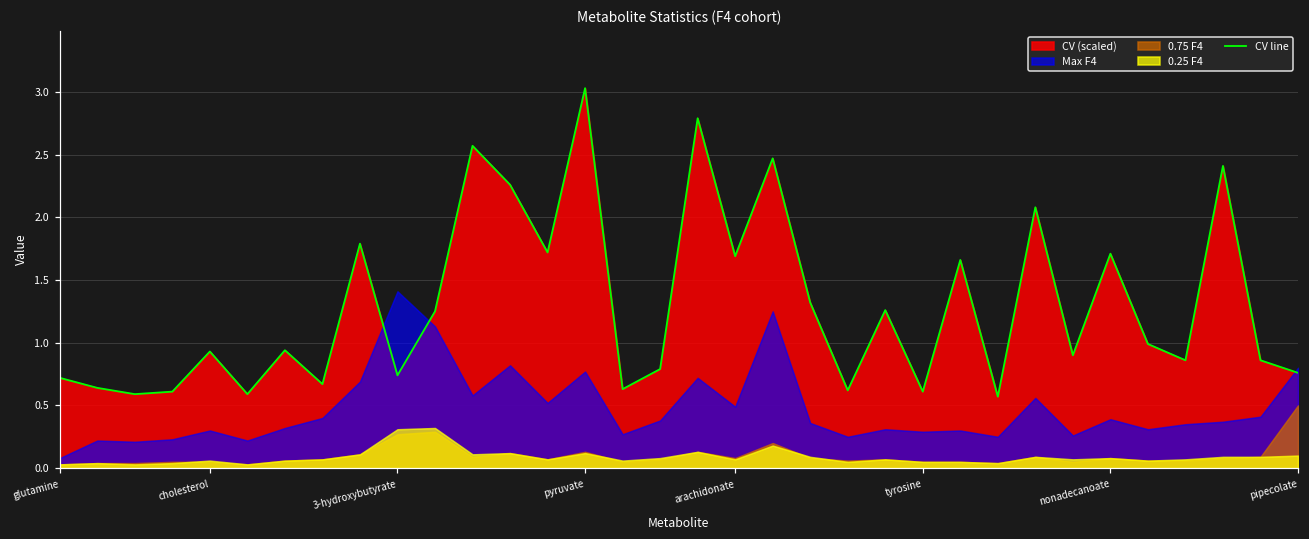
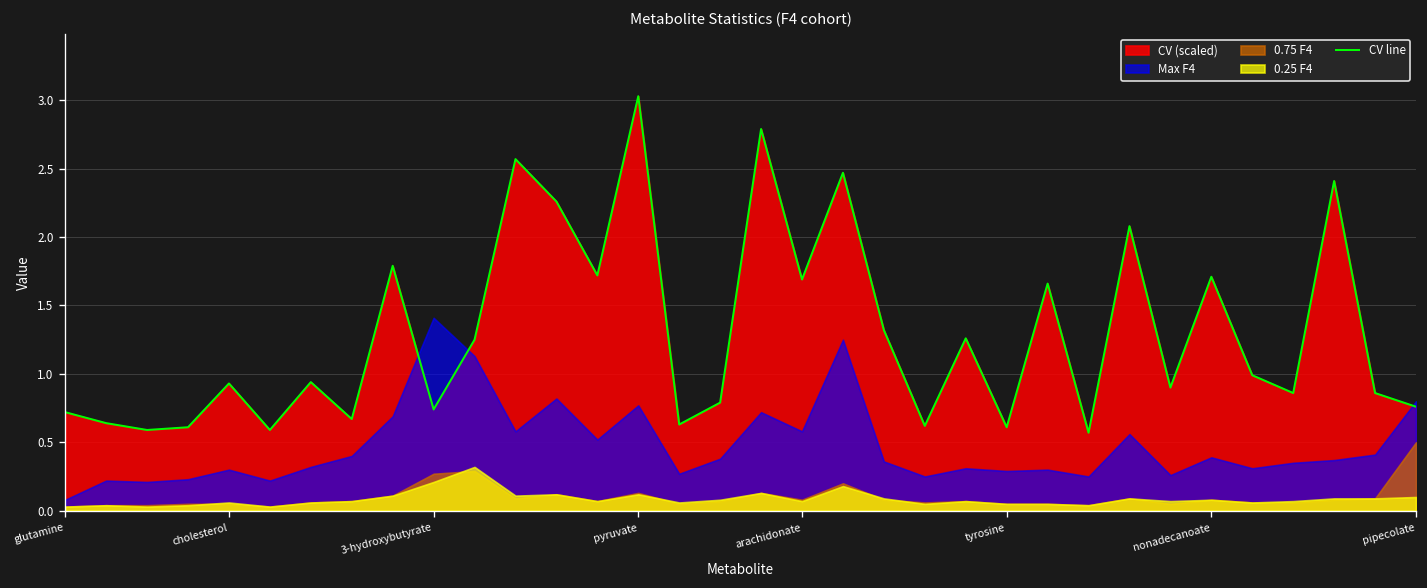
0.25 F4, 3-hydroxybutyrate: 0.31 -> 0.21
Max F4, arachidonate: 0.49 -> 0.58
